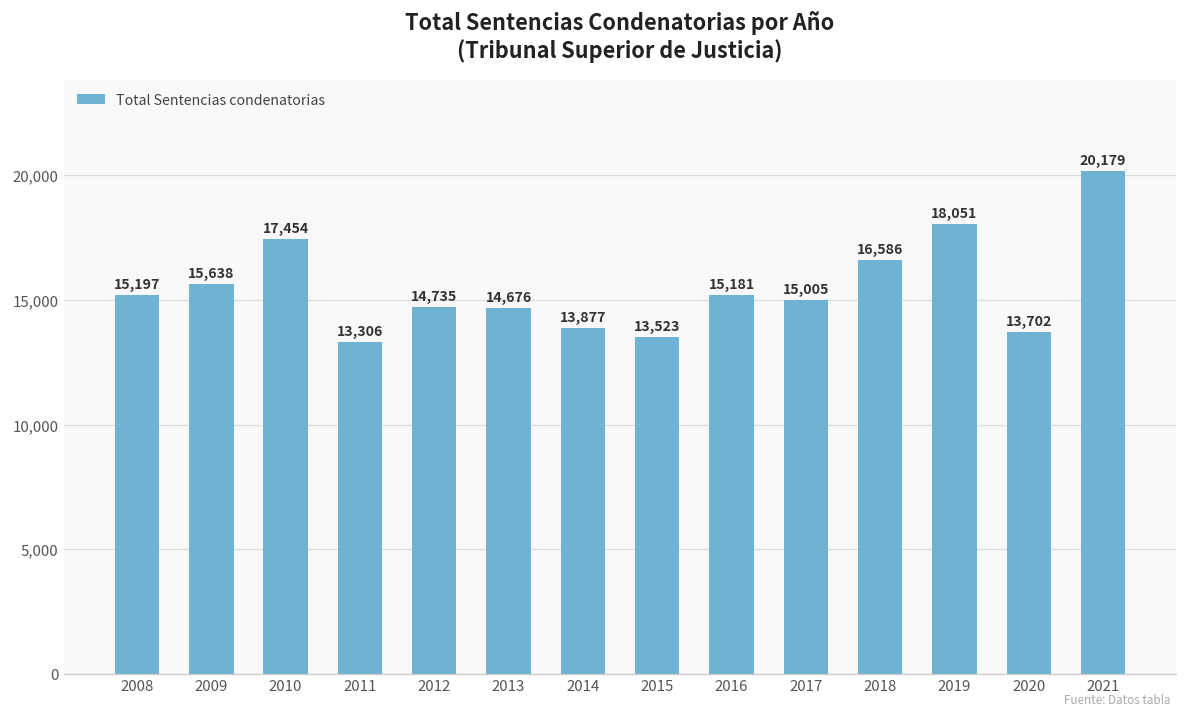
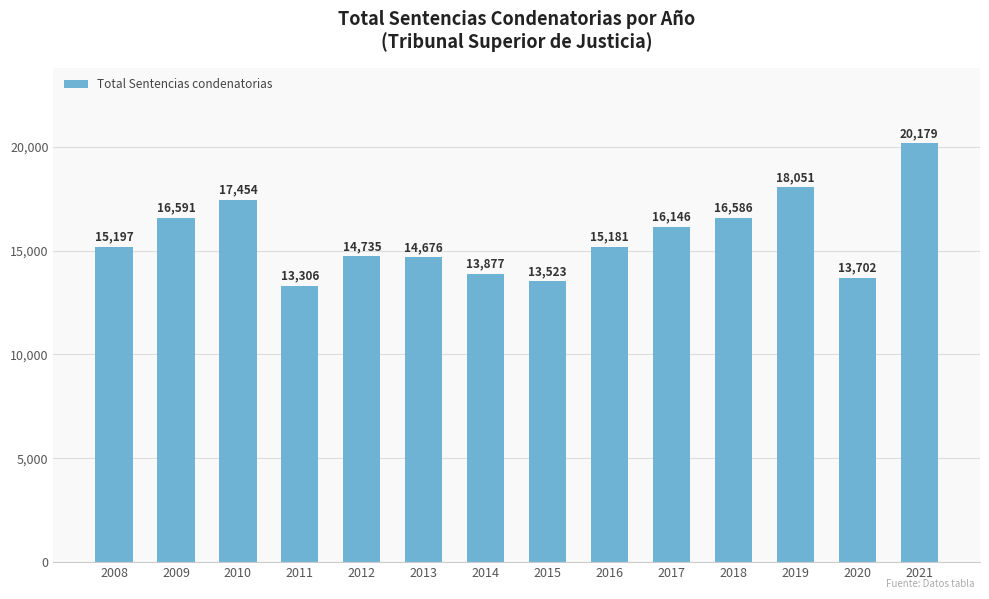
2009: 15,638 -> 16,591
2017: 15,005 -> 16,146
